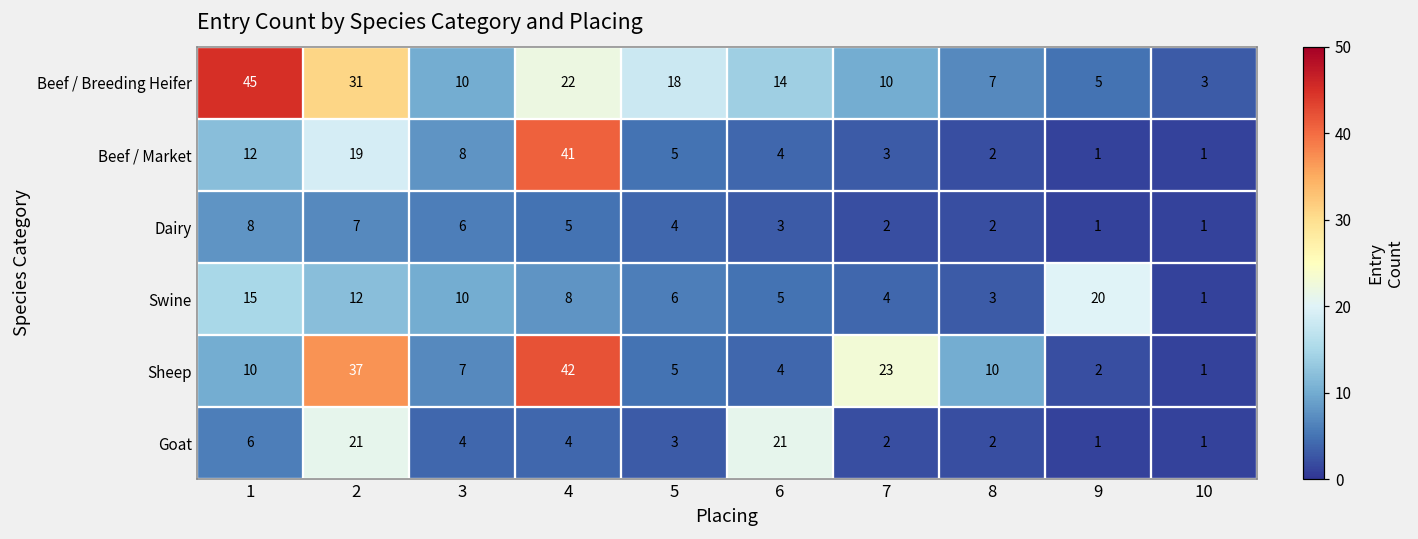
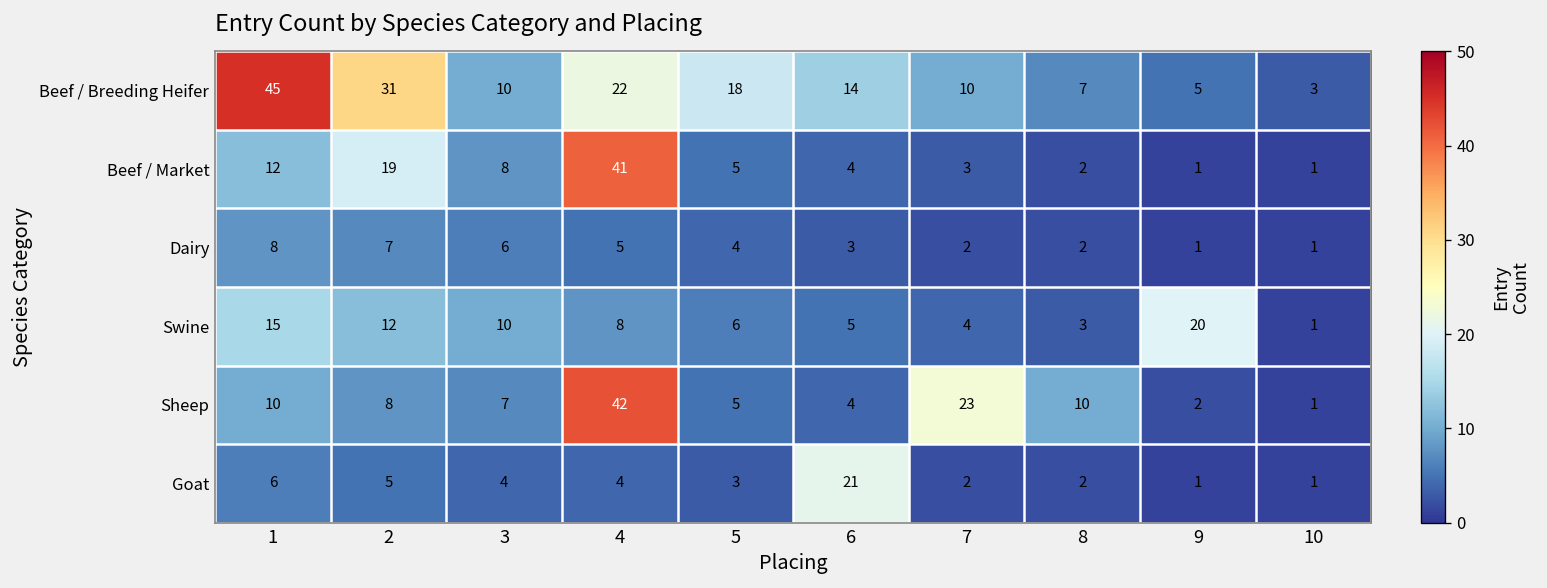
Sheep, 2: 37 -> 8
Goat, 2: 21 -> 5
